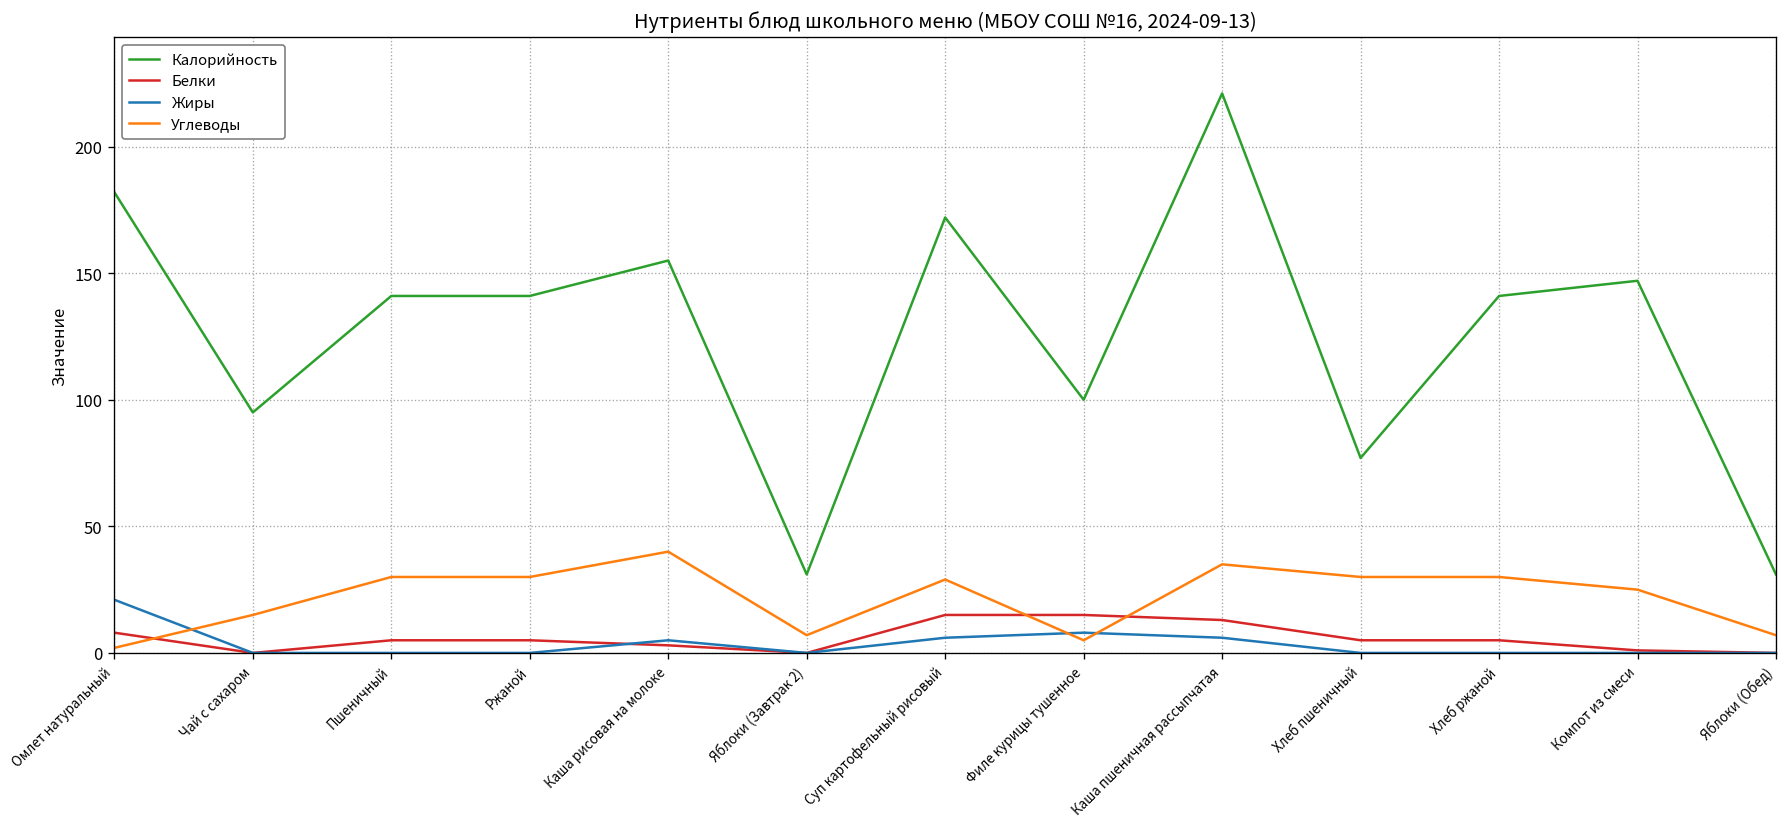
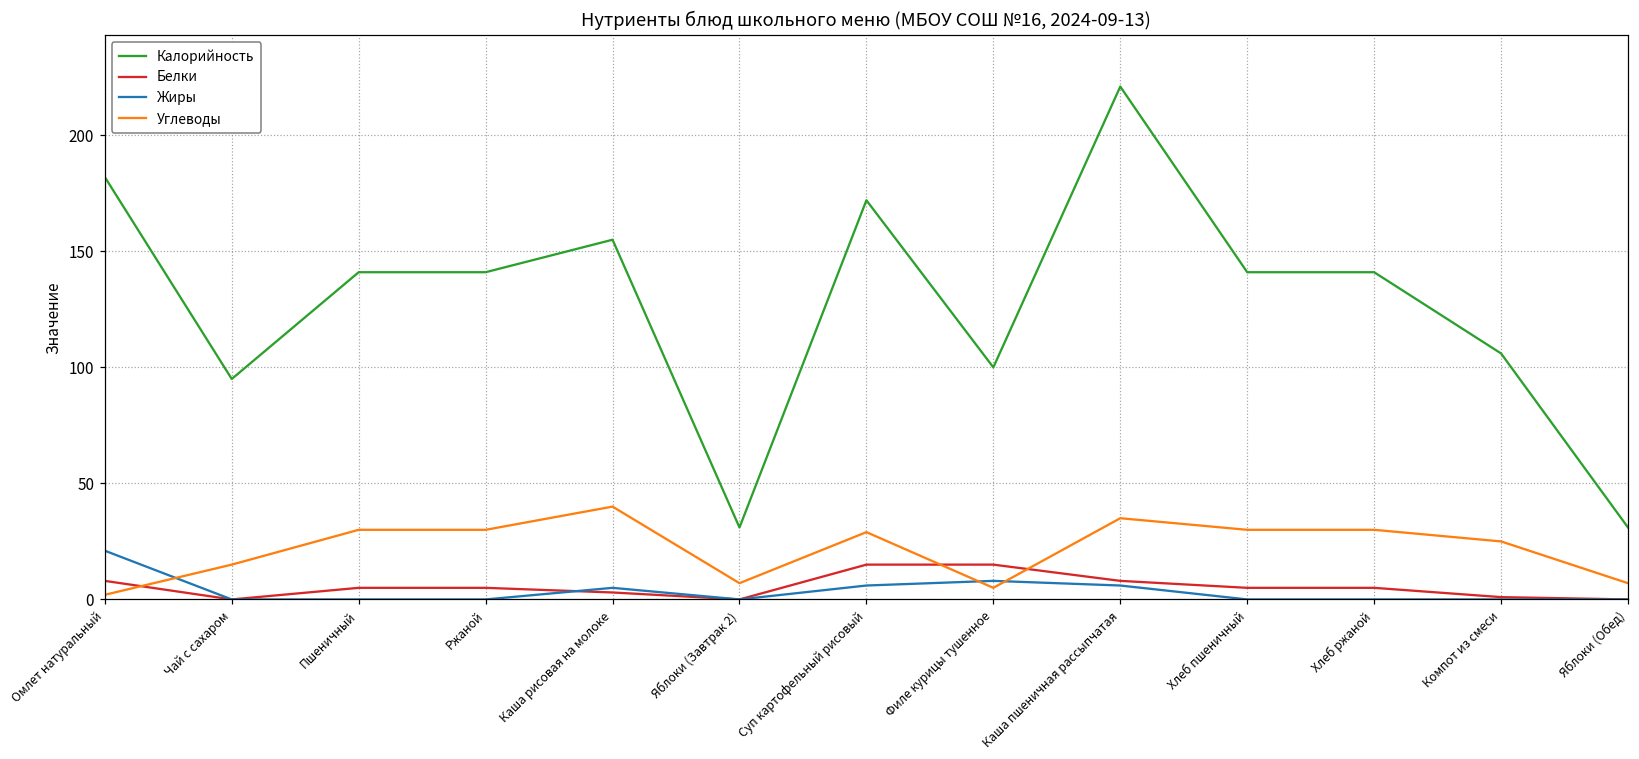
Белки, Каша пшеничная рассыпчатая: 13 -> 8
Калорийность, Хлеб пшеничный: 77 -> 141
Калорийность, Компот из смеси: 147 -> 106
